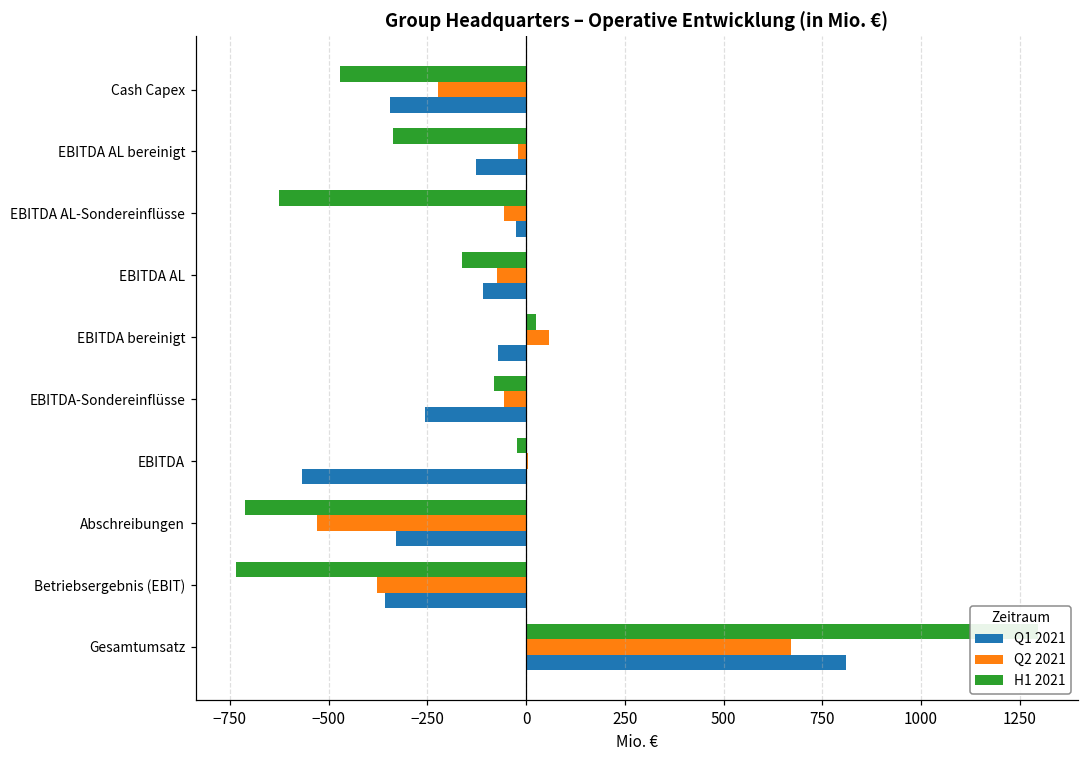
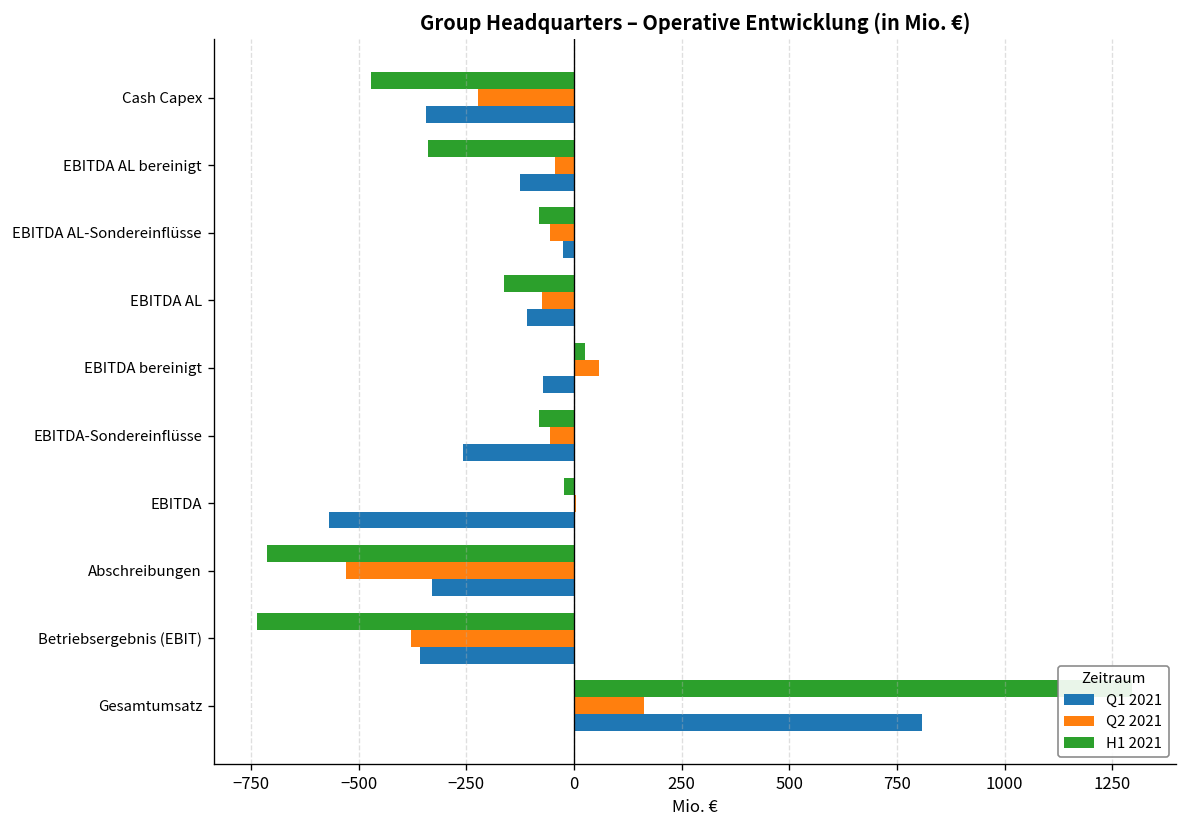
Q2 2021, EBITDA AL bereinigt: -20 -> -50
H1 2021, EBITDA AL-Sondereinflüsse: -630 -> -80
Q2 2021, Gesamtumsatz: 670 -> 160
